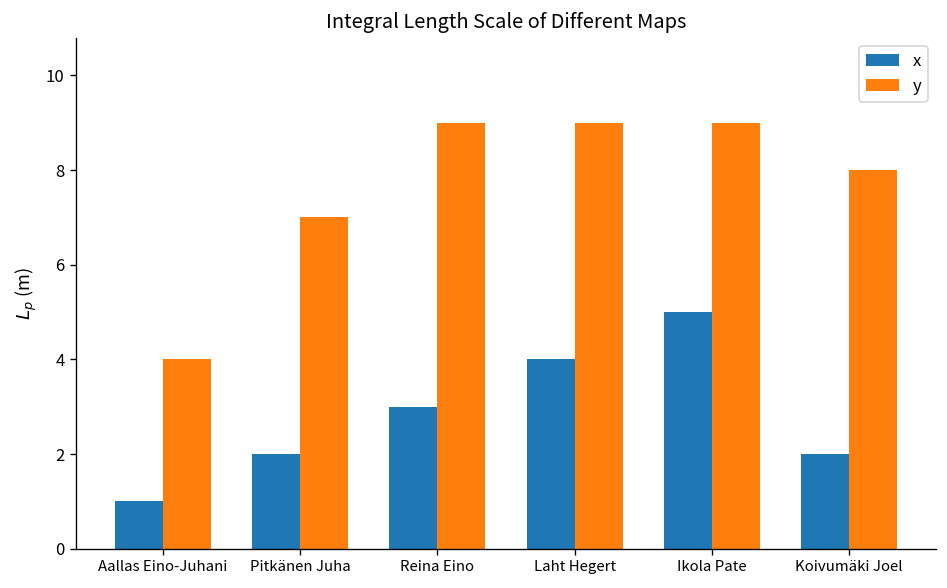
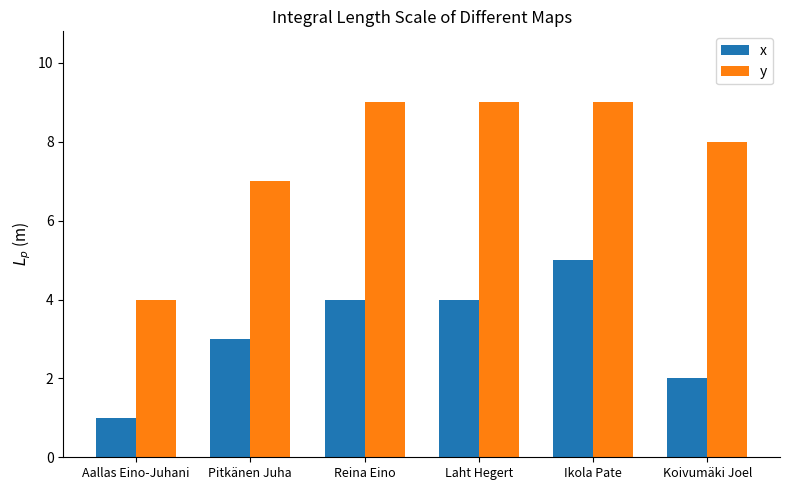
x, Pitkänen Juha: 2 -> 3
x, Reina Eino: 3 -> 4
